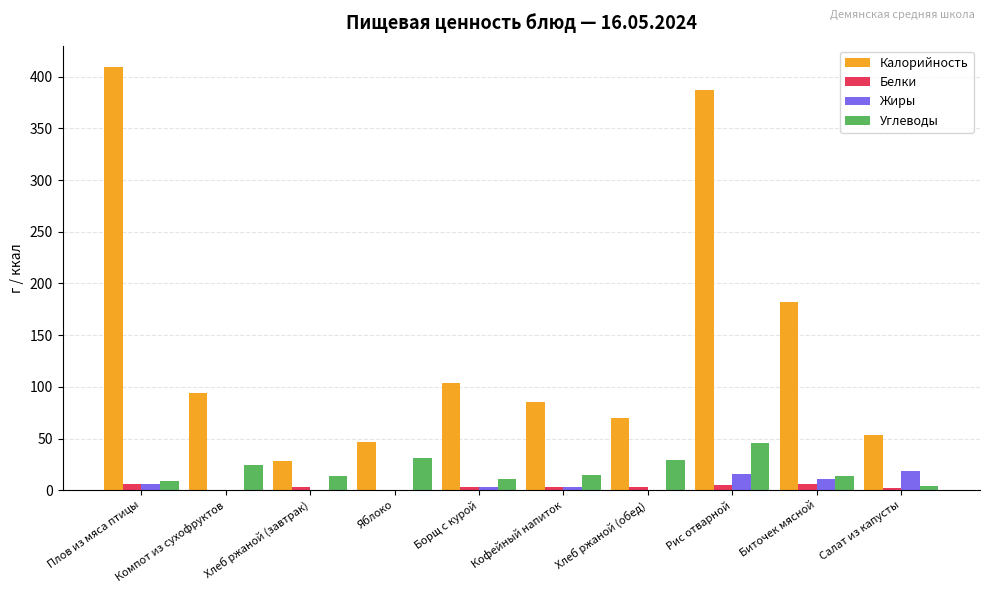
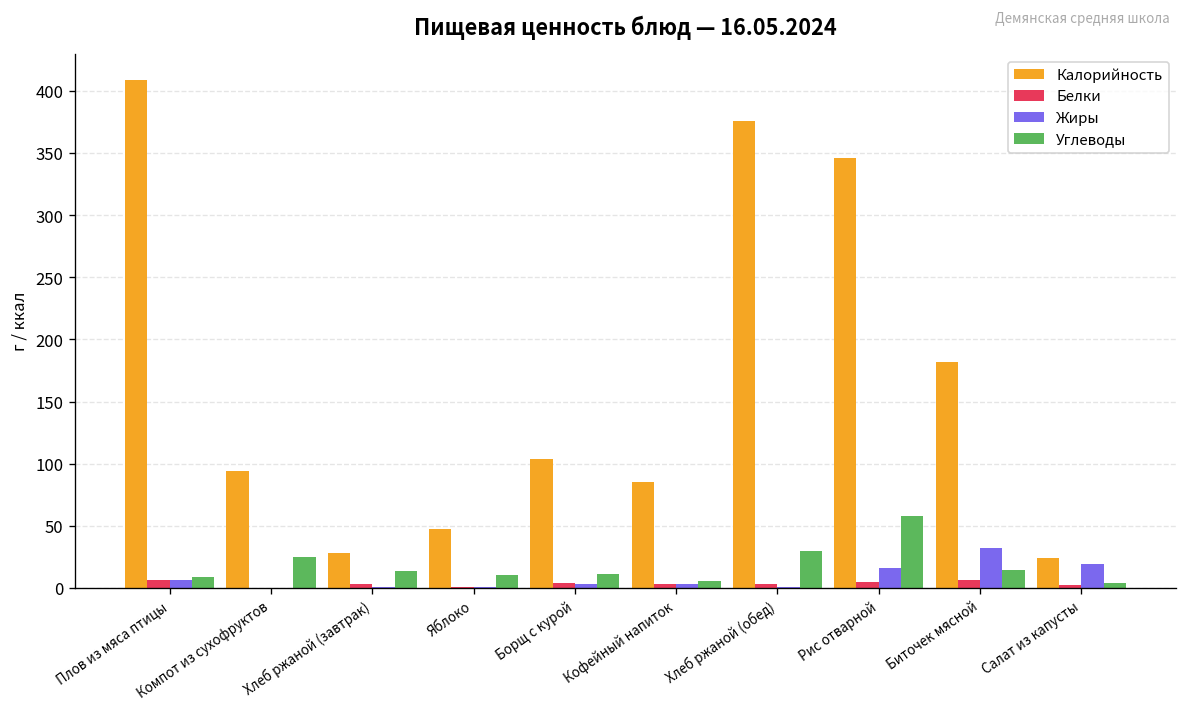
Углеводы, Яблоко: 31 -> 10
Углеводы, Кофейный напиток: 15 -> 6
Калорийность, Хлеб ржаной (обед): 70 -> 376
Калорийность, Рис отварной: 387 -> 346
Углеводы, Рис отварной: 46 -> 58
Жиры, Биточек мясной: 10 -> 32
Калорийность, Салат из капусты: 53 -> 24
